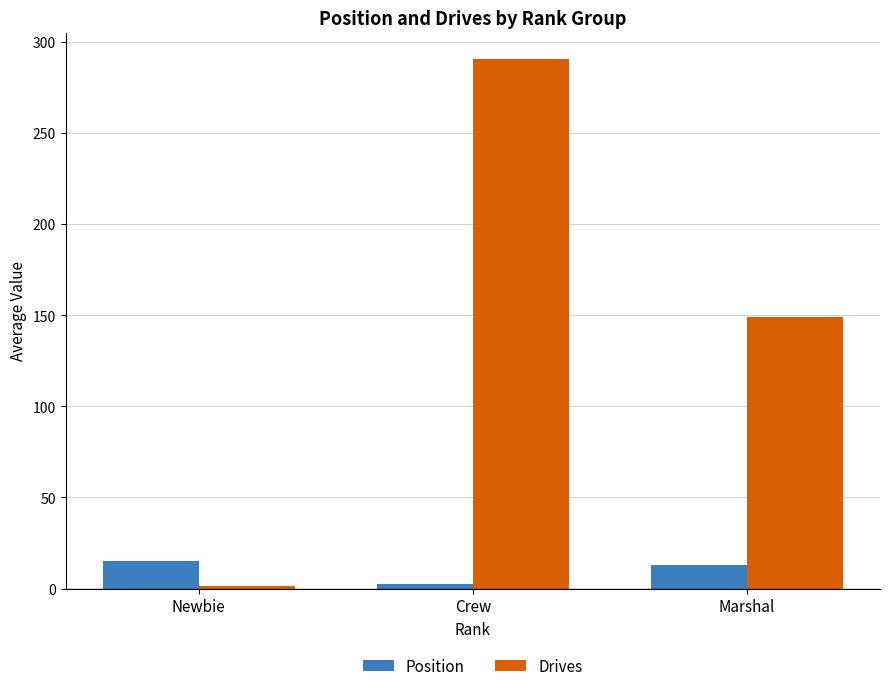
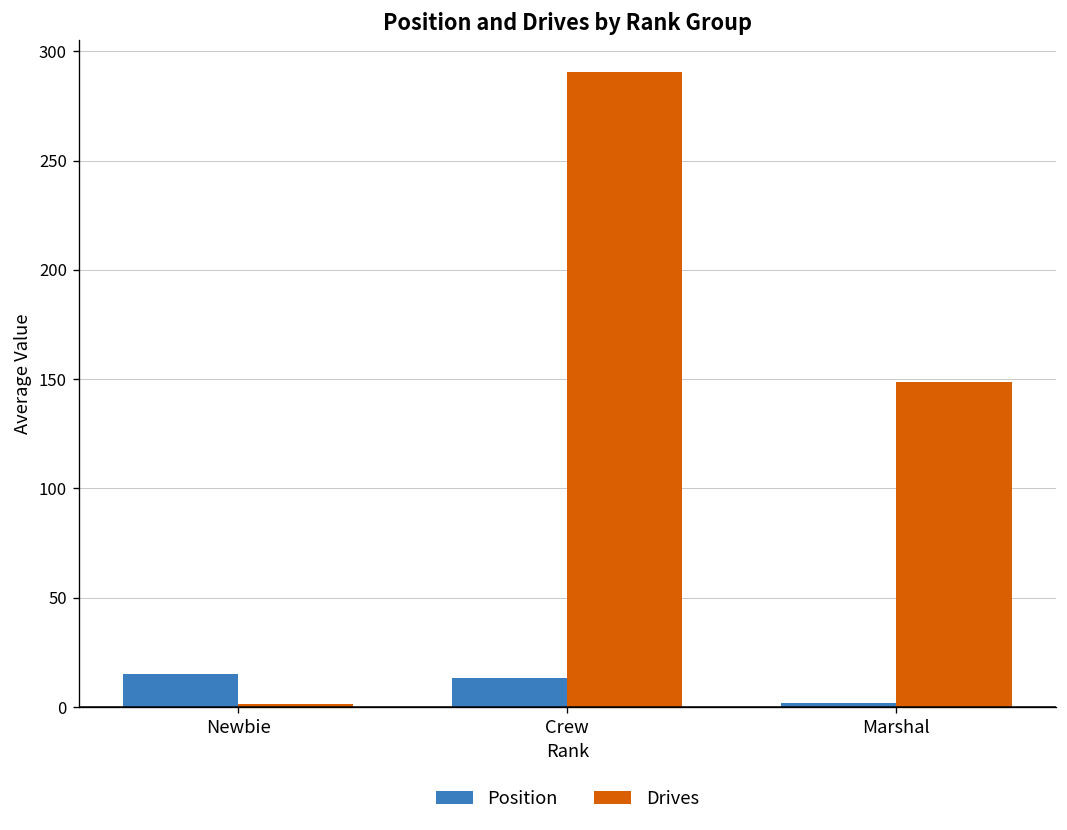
Position, Crew: 3 -> 14
Position, Marshal: 13 -> 2
